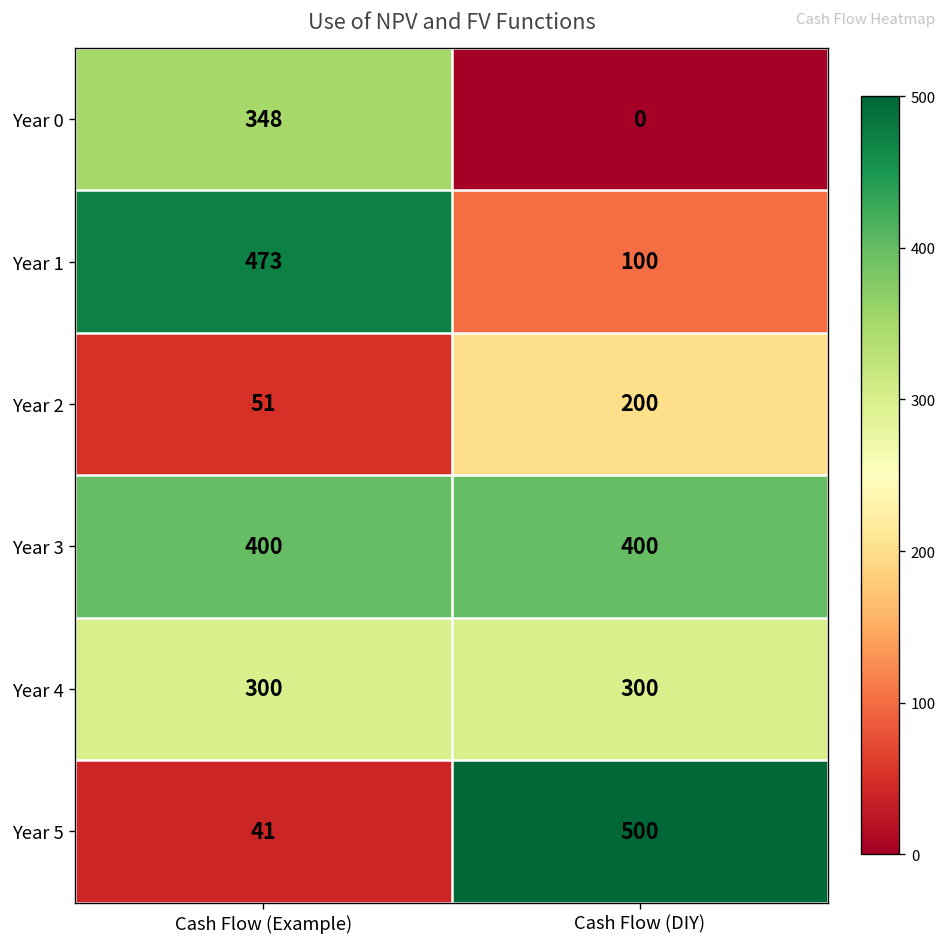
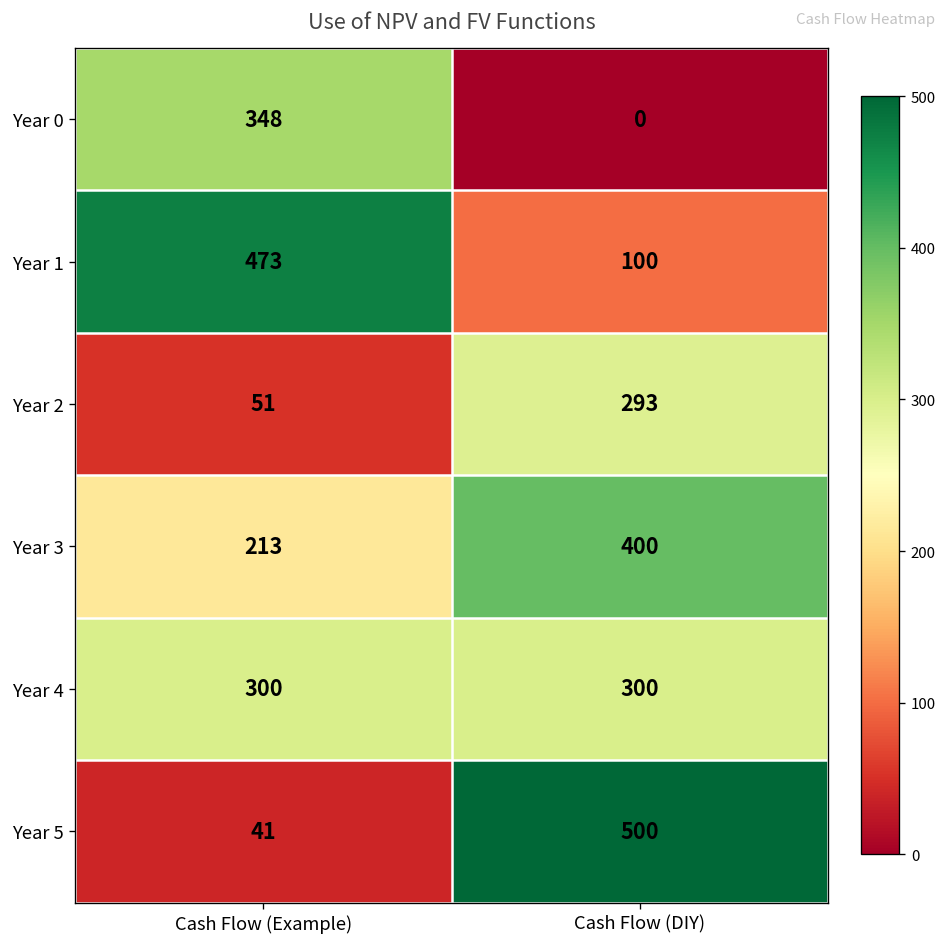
Year 2, Cash Flow (DIY): 200 -> 293
Year 3, Cash Flow (Example): 400 -> 213
